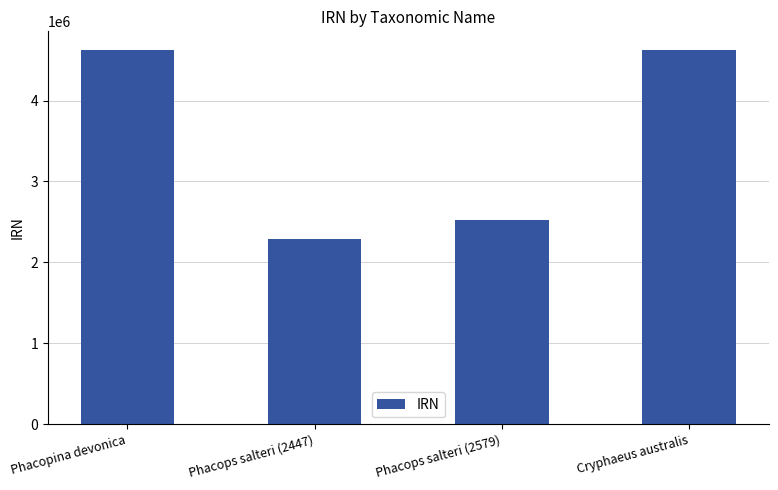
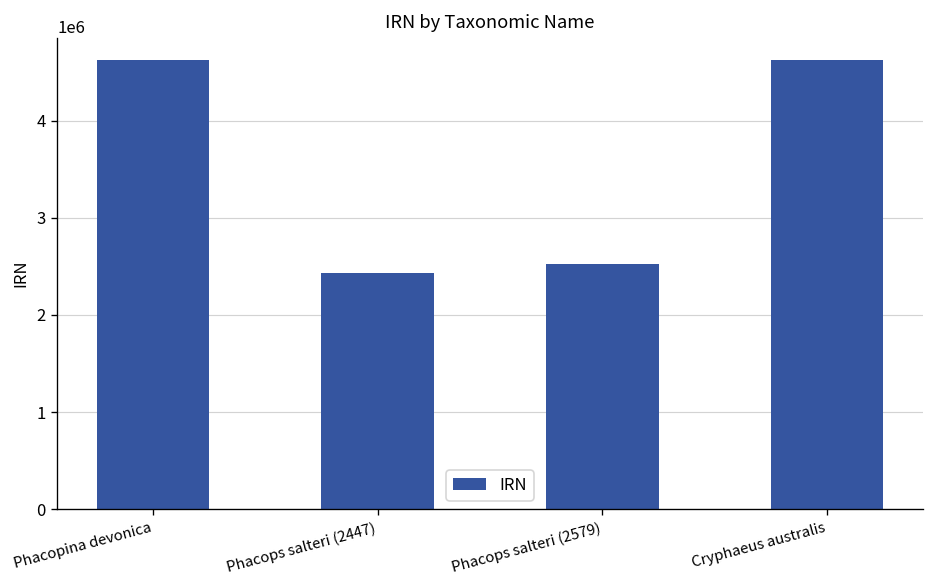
Phacops salteri (2447): 2300000 -> 2400000
